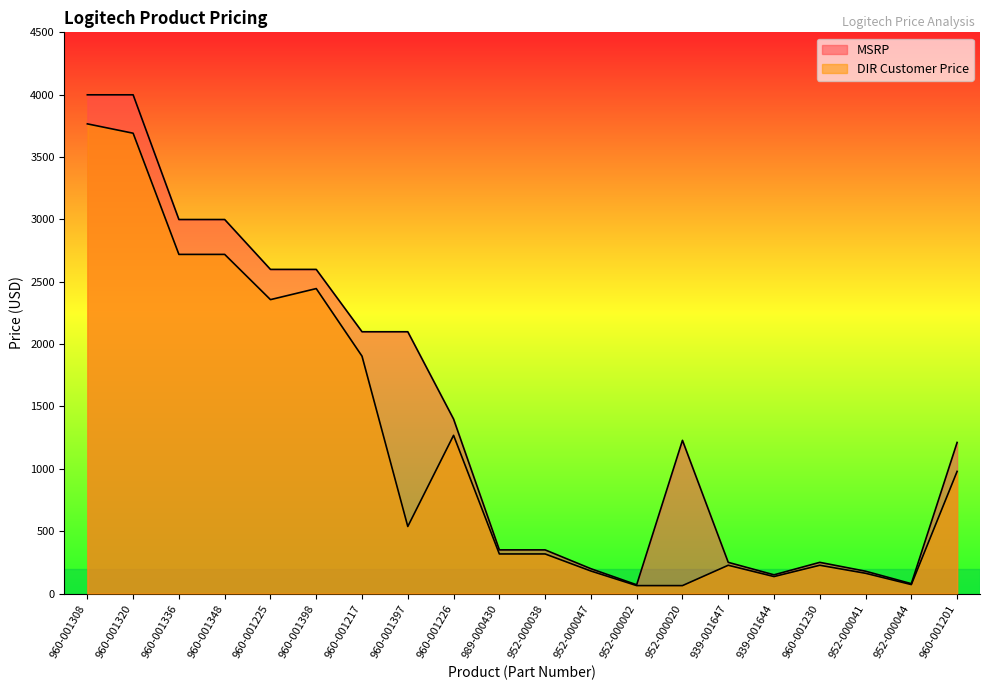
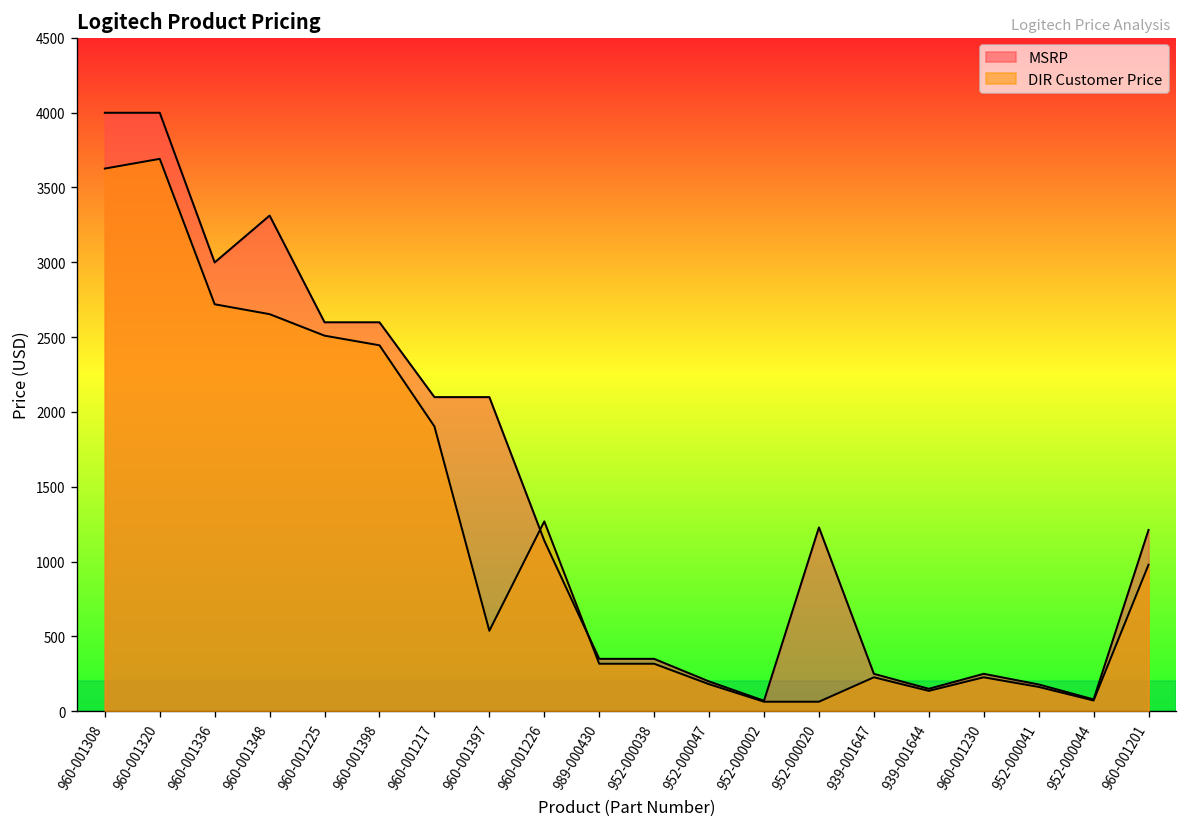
DIR Customer Price, 960-001308: 3770 -> 3630
MSRP, 960-001348: 3000 -> 3310
DIR Customer Price, 960-001348: 2720 -> 2650
DIR Customer Price, 960-001225: 2360 -> 2510
MSRP, 960-001226: 1400 -> 1140
